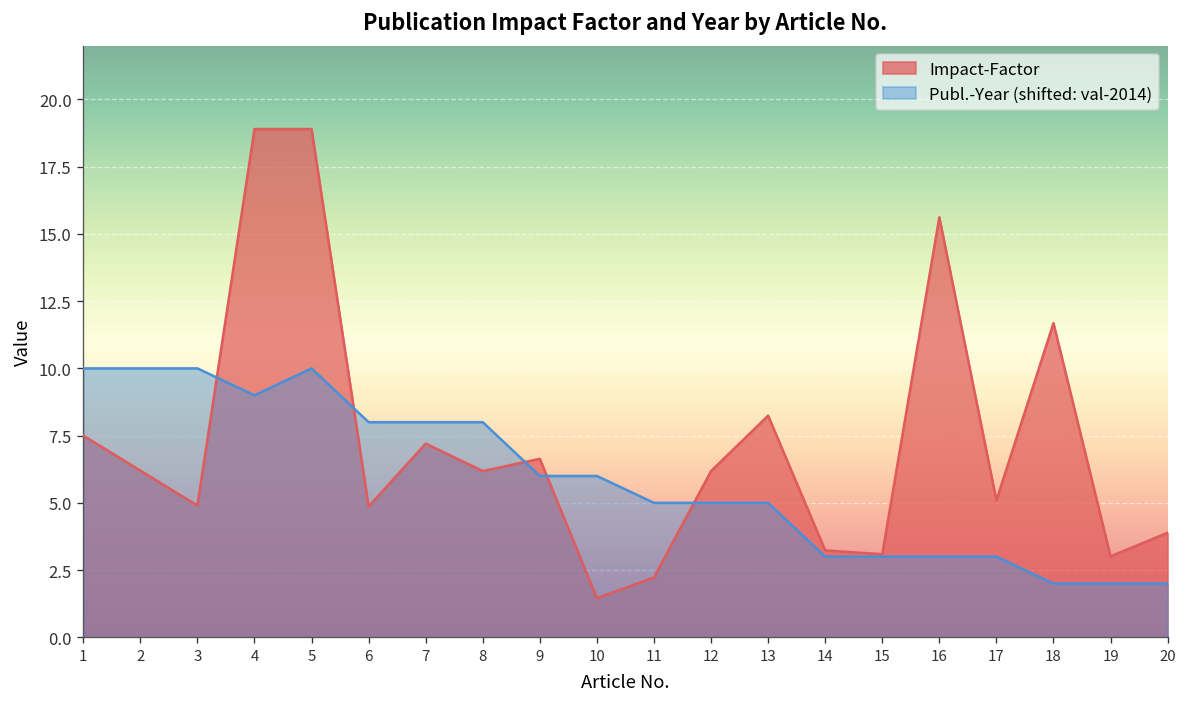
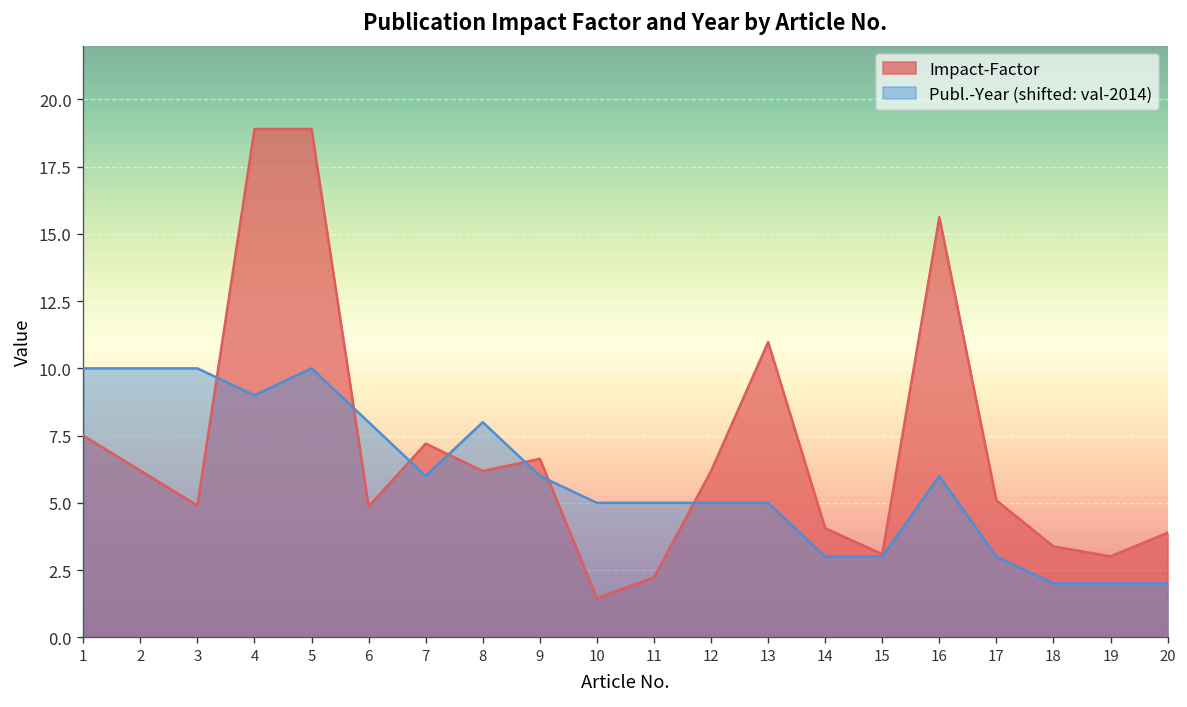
Publ.-Year (shifted: val-2014), 7: 8.0 -> 6.0
Publ.-Year (shifted: val-2014), 10: 6.0 -> 5.0
Impact-Factor, 13: 8.2 -> 11.0
Impact-Factor, 14: 3.2 -> 4.1
Publ.-Year (shifted: val-2014), 16: 3.0 -> 6.0
Impact-Factor, 18: 11.7 -> 3.4
